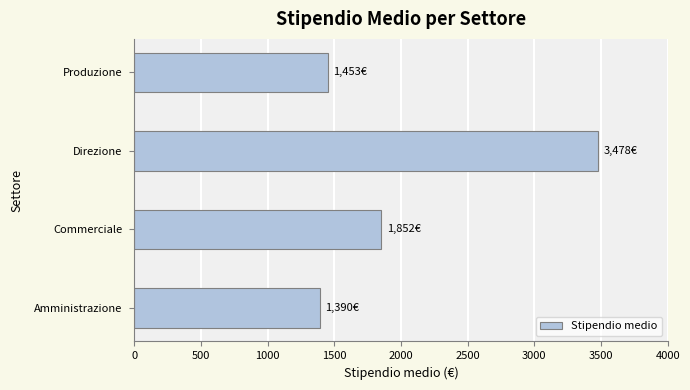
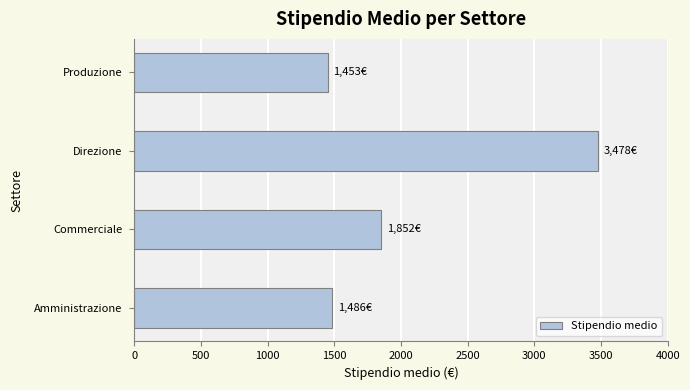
Amministrazione: 1,390€ -> 1,486€
